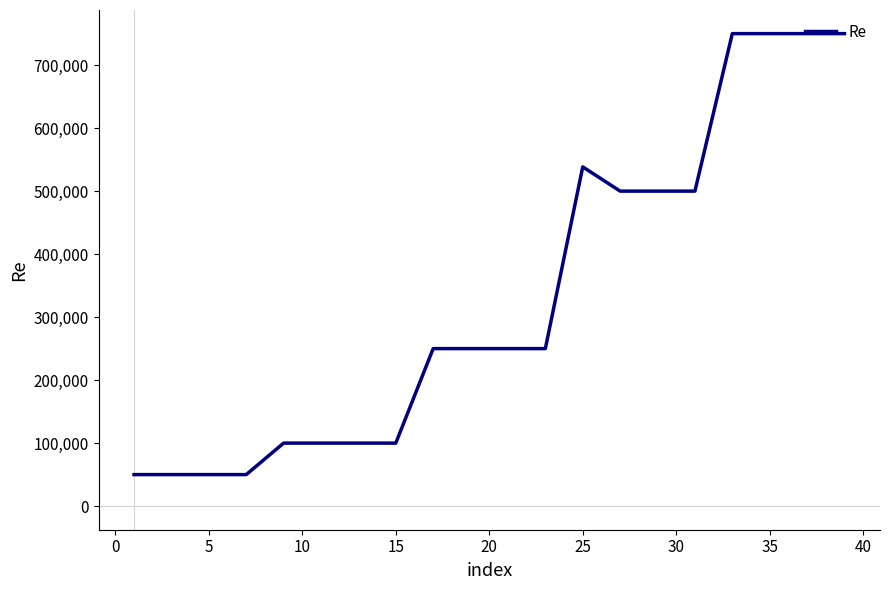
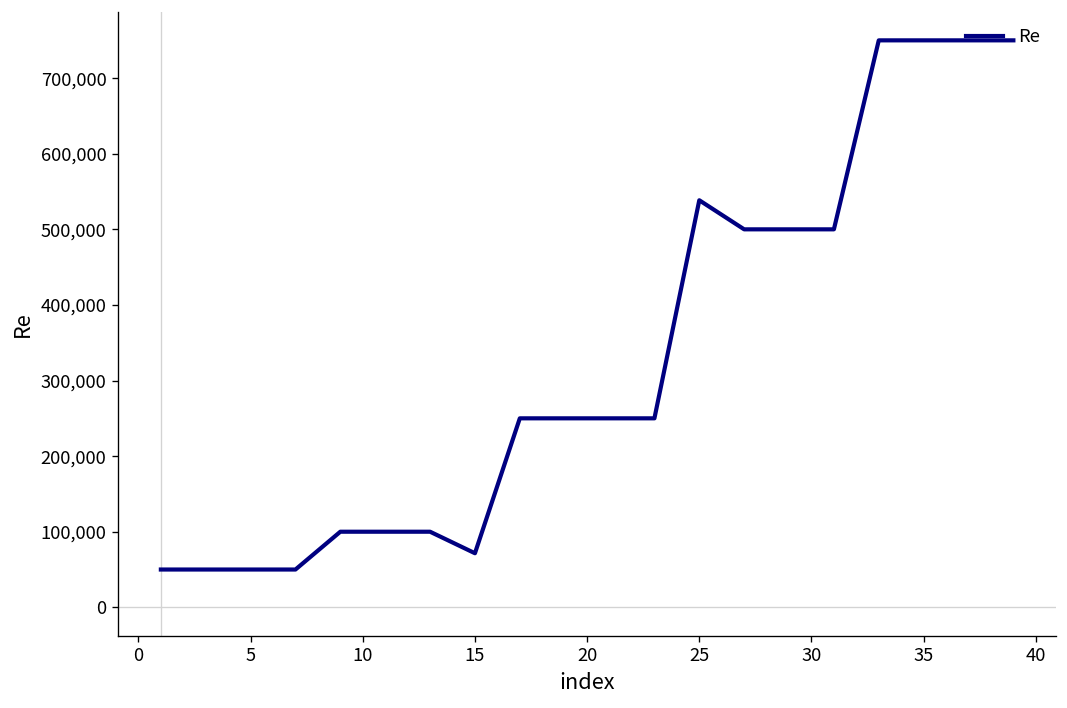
15: 100,000 -> 70,000
